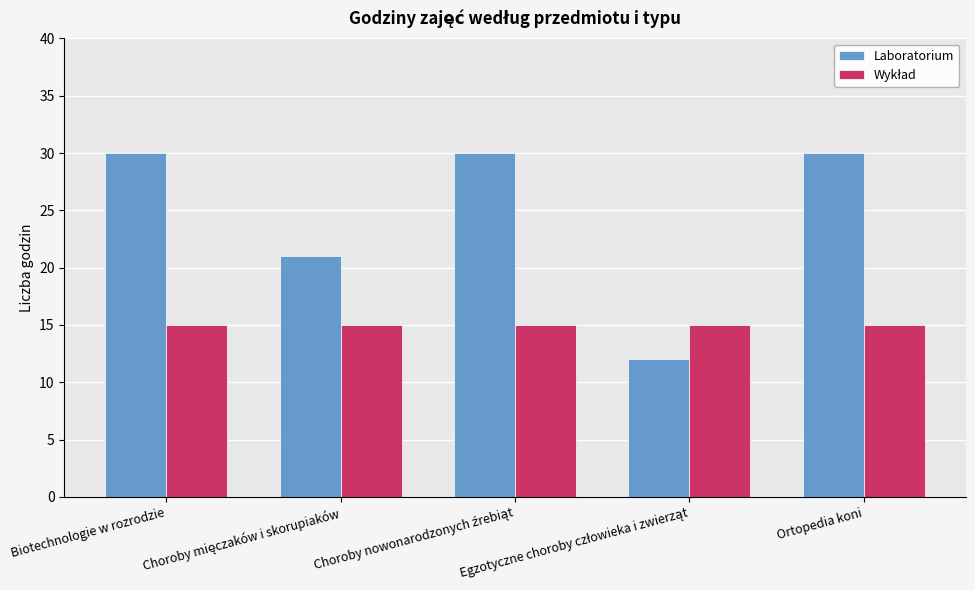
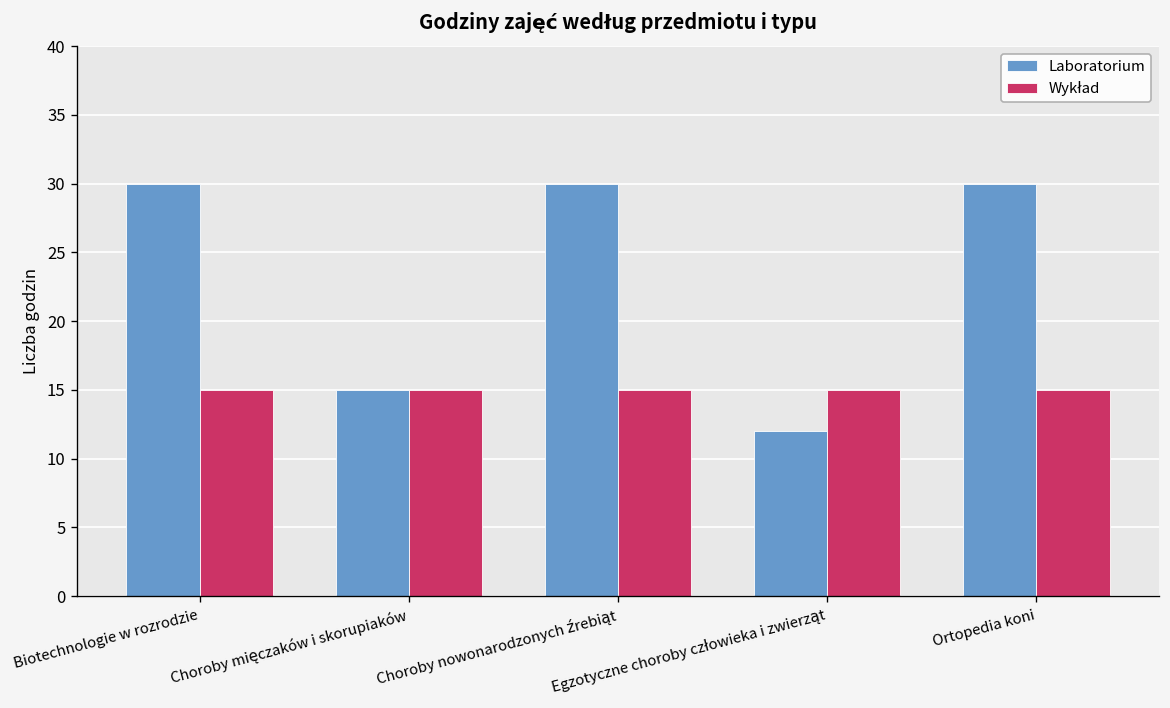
Laboratorium, Choroby mięczaków i skorupiaków: 21 -> 15
